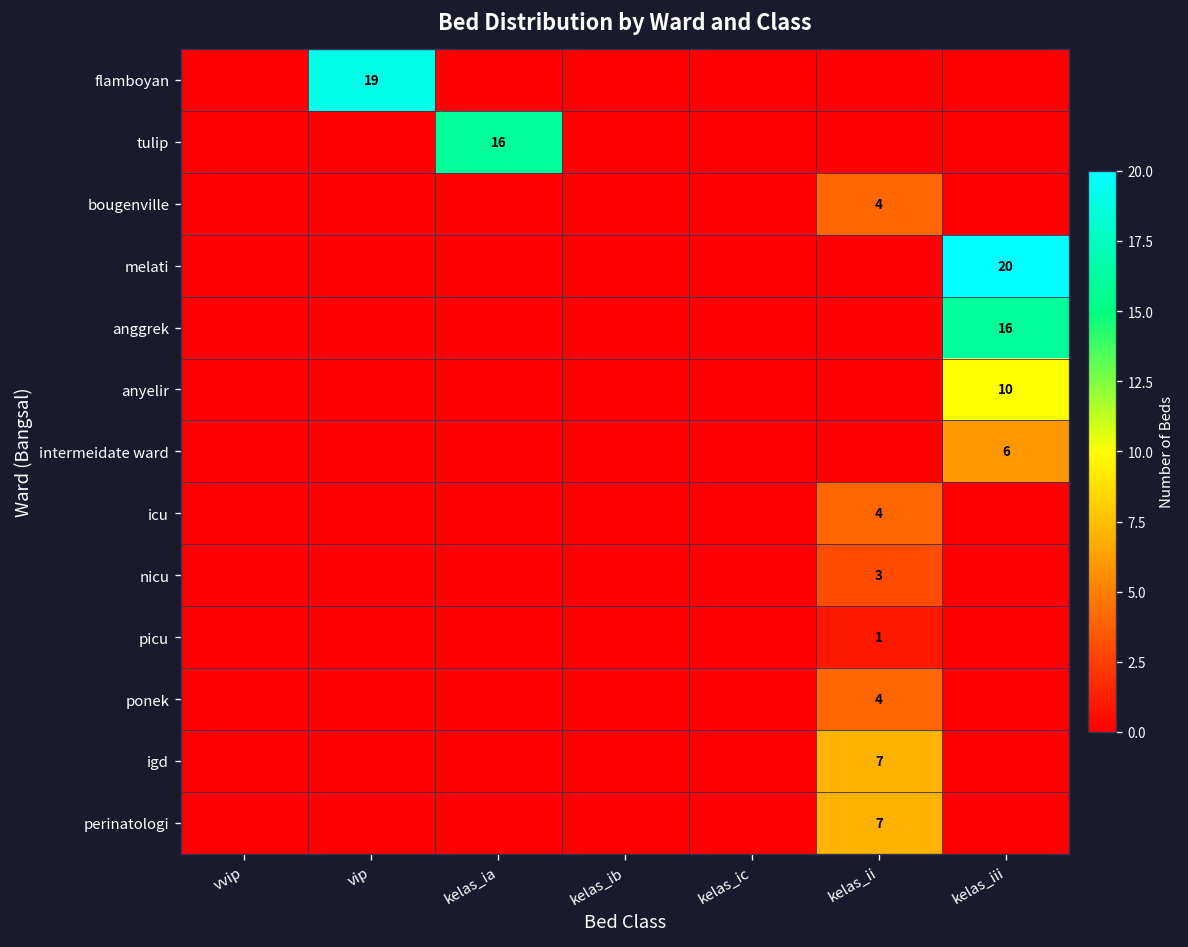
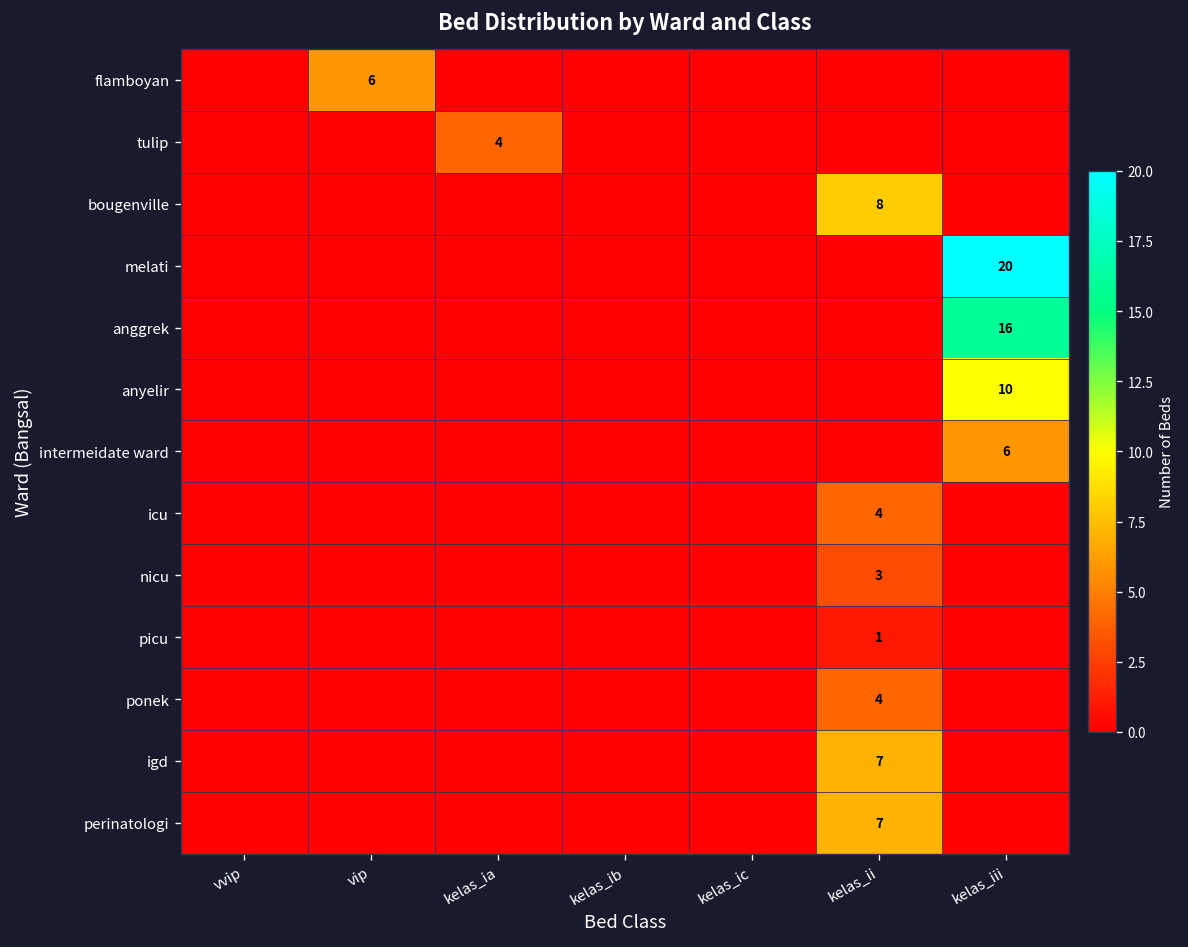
flamboyan, vip: 19 -> 6
tulip, kelas_ia: 16 -> 4
bougenville, kelas_ii: 4 -> 8
